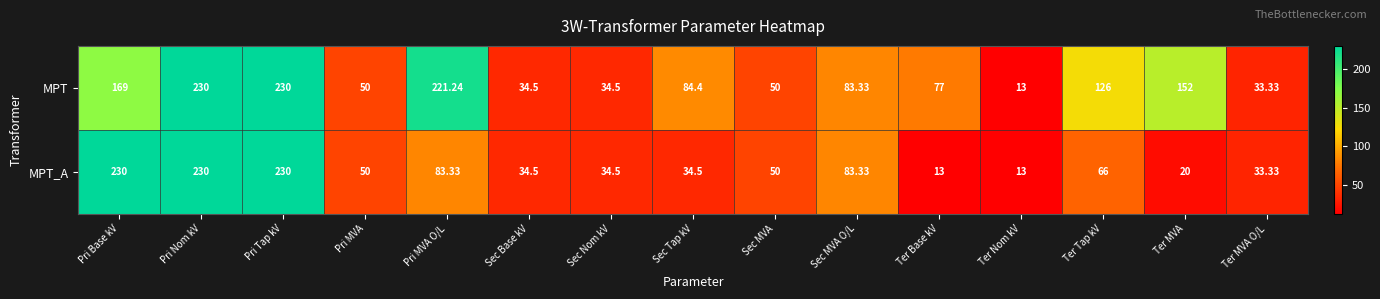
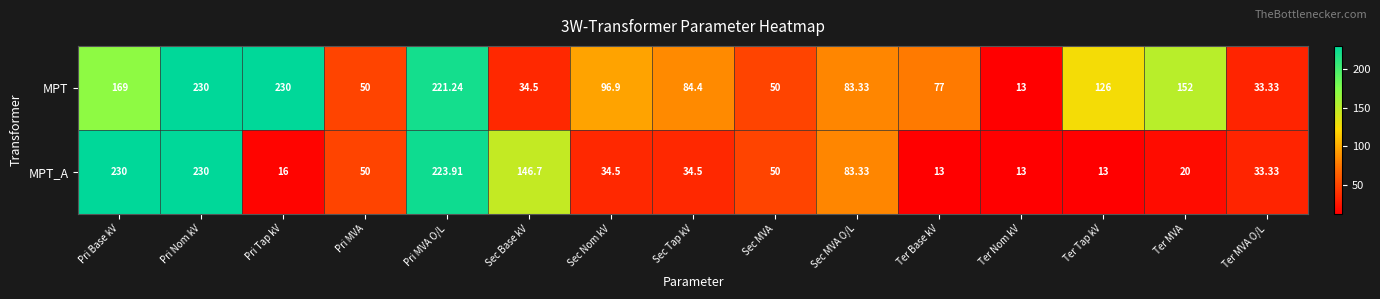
MPT, Sec Nom kV: 34.5 -> 96.9
MPT_A, Pri Tap kV: 230 -> 16
MPT_A, Pri MVA O/L: 83.33 -> 223.91
MPT_A, Sec Base kV: 34.5 -> 146.7
MPT_A, Ter Tap kV: 66 -> 13
